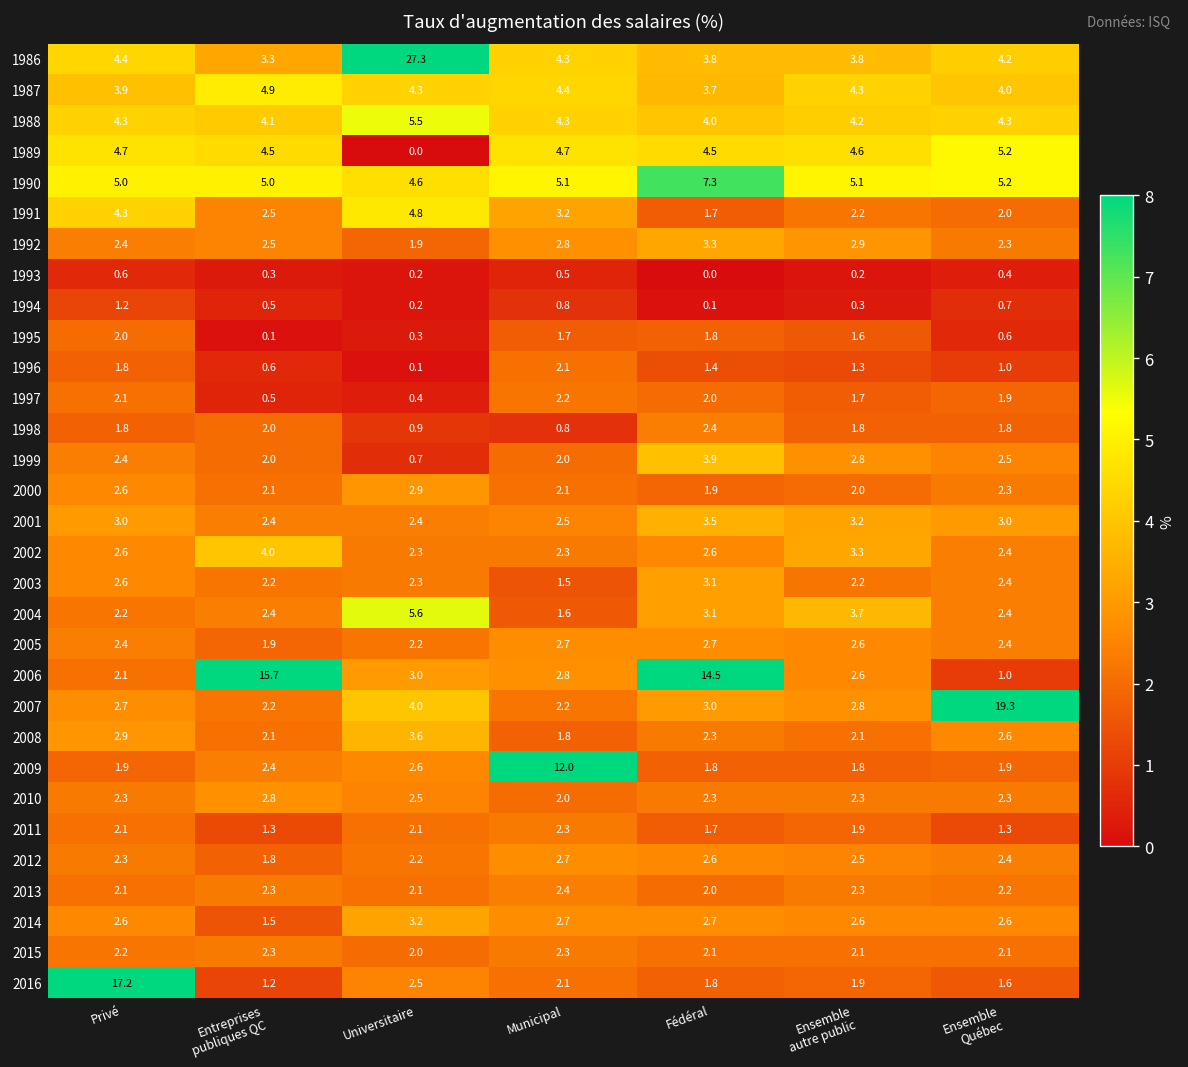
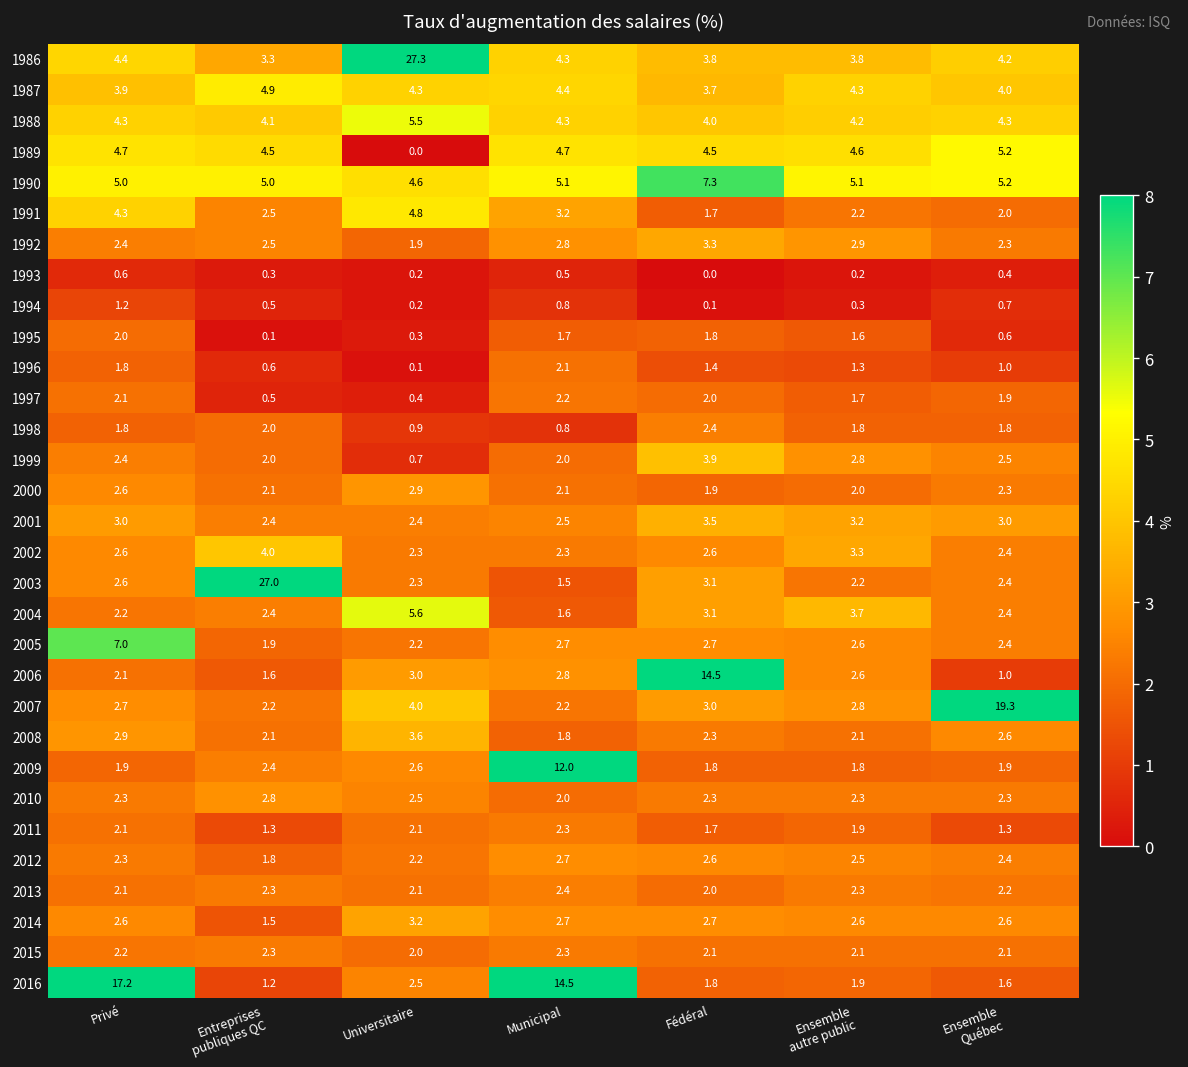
2003, Entreprises publiques QC: 2.2 -> 27.0
2005, Privé: 2.4 -> 7.0
2006, Entreprises publiques QC: 15.7 -> 1.6
2016, Municipal: 2.1 -> 14.5
